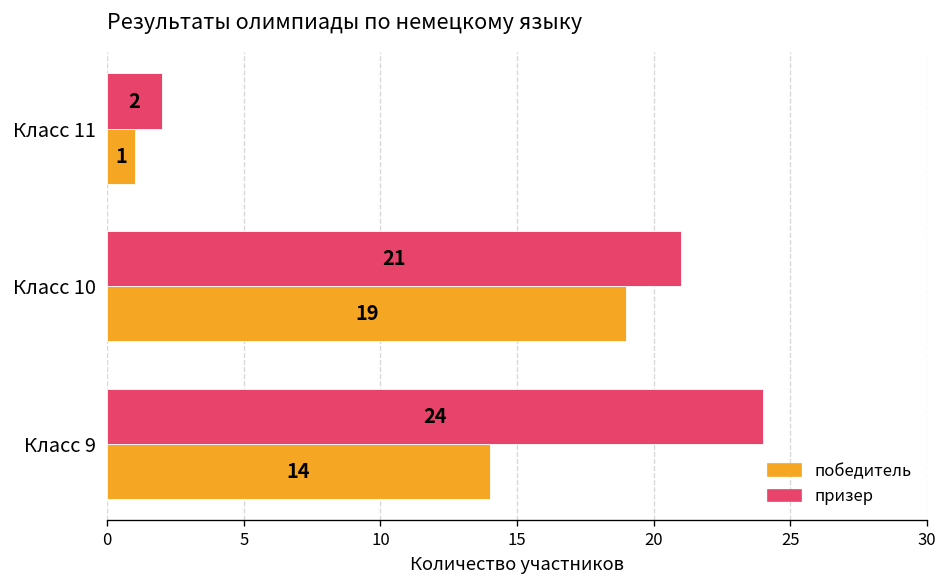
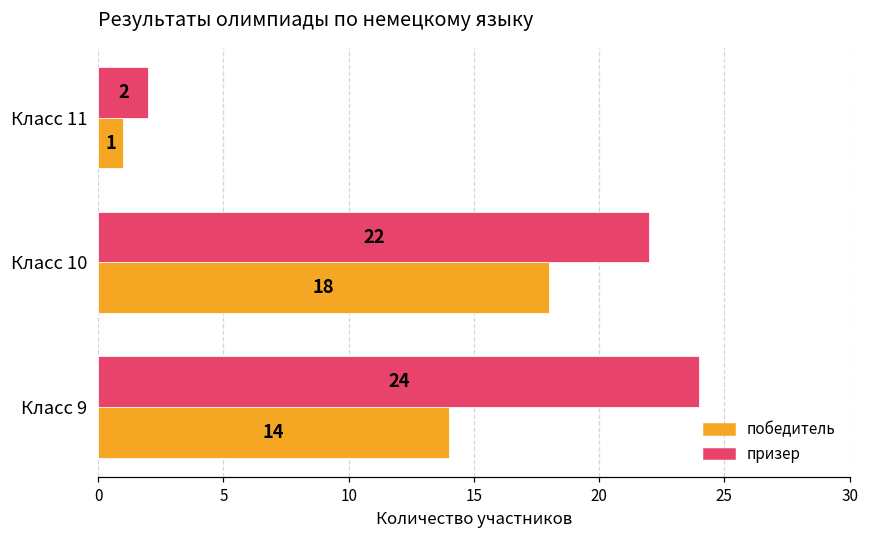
призер, Класс 10: 21 -> 22
победитель, Класс 10: 19 -> 18
